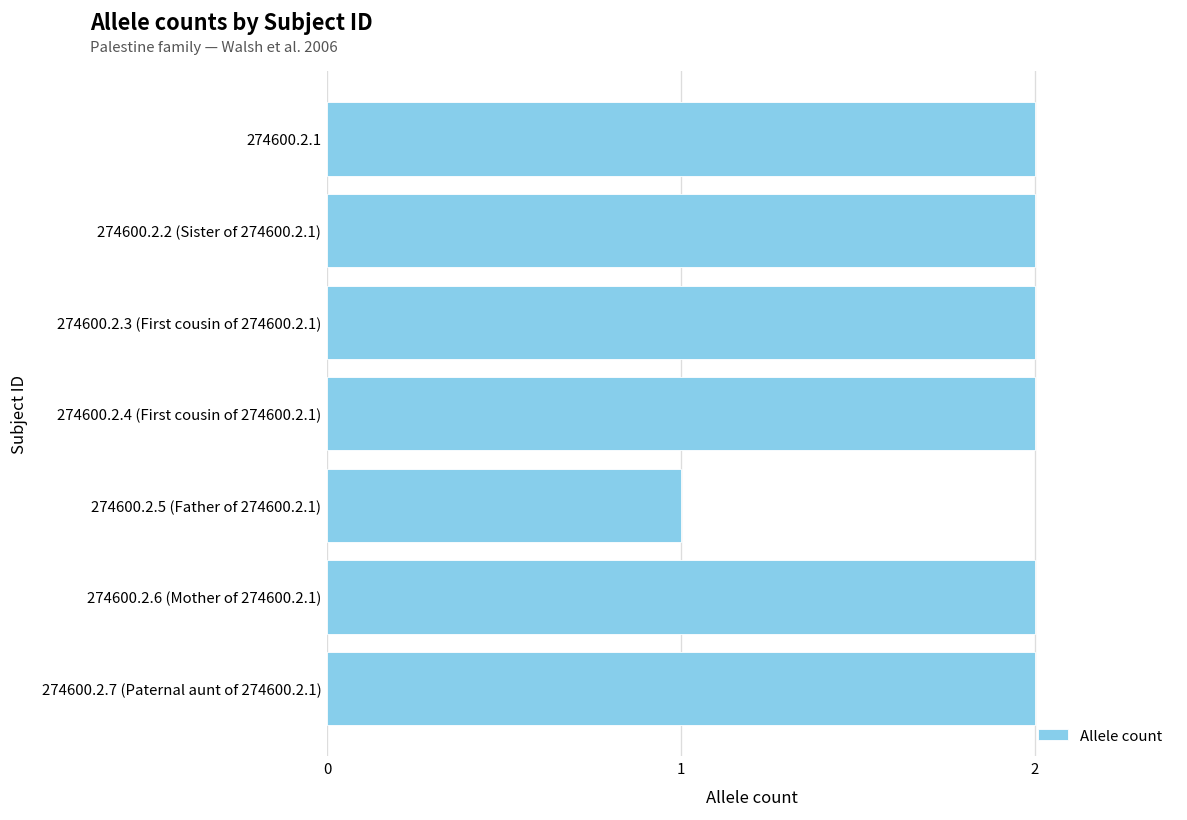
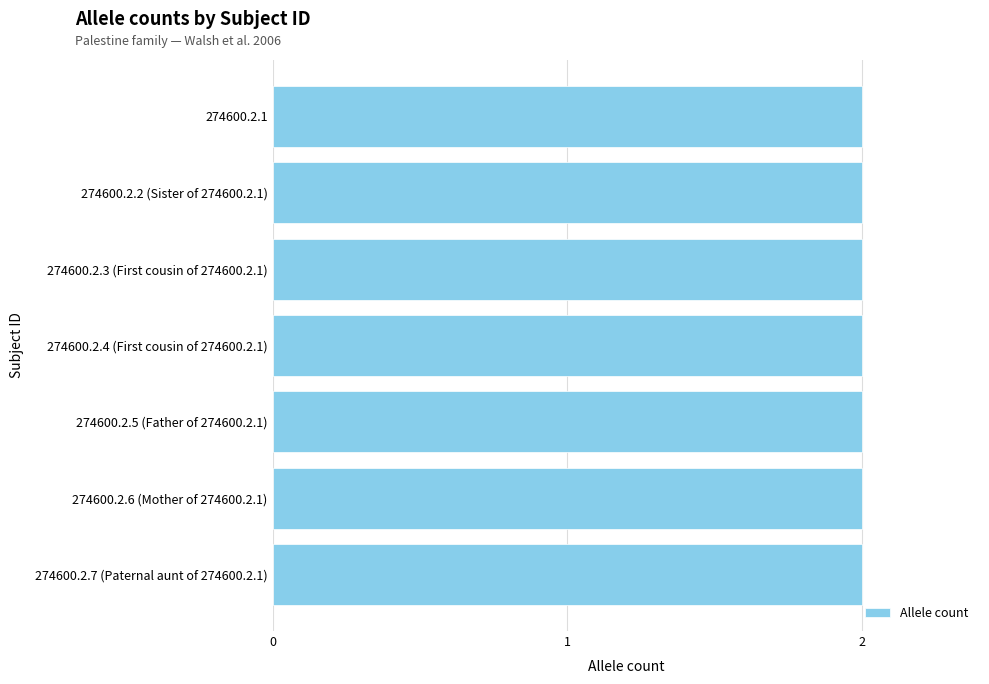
274600.2.5 (Father of 274600.2.1): 1 -> 2
